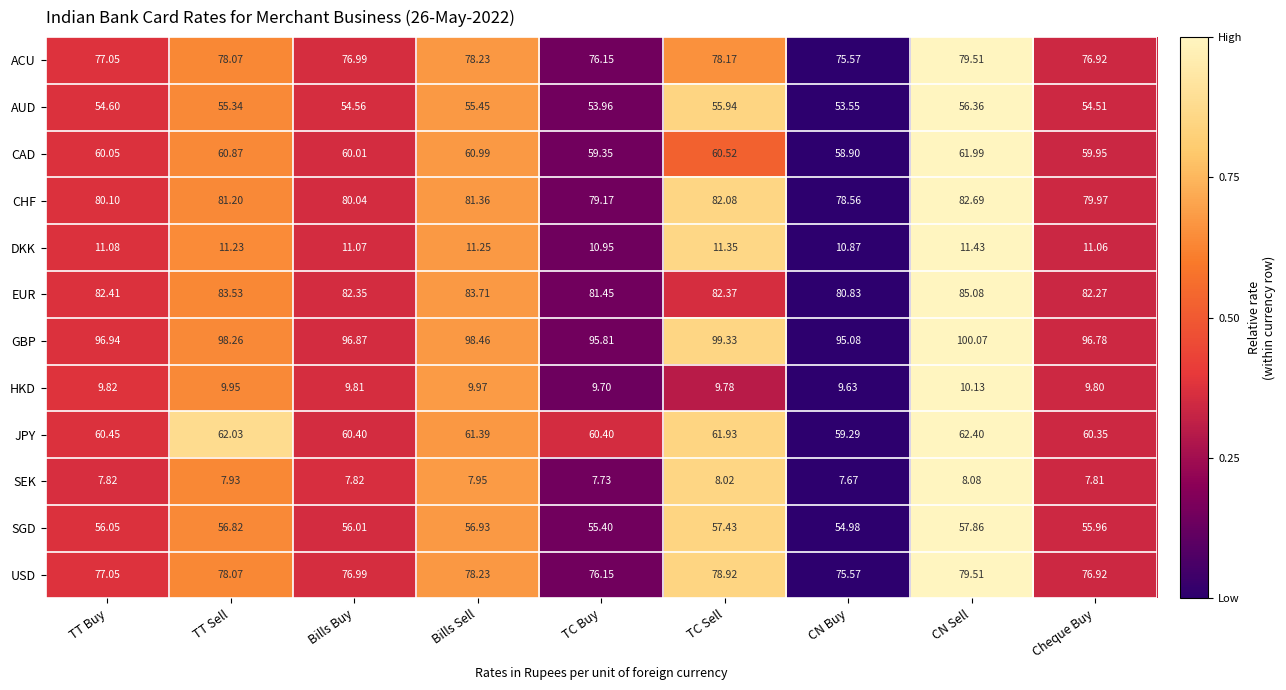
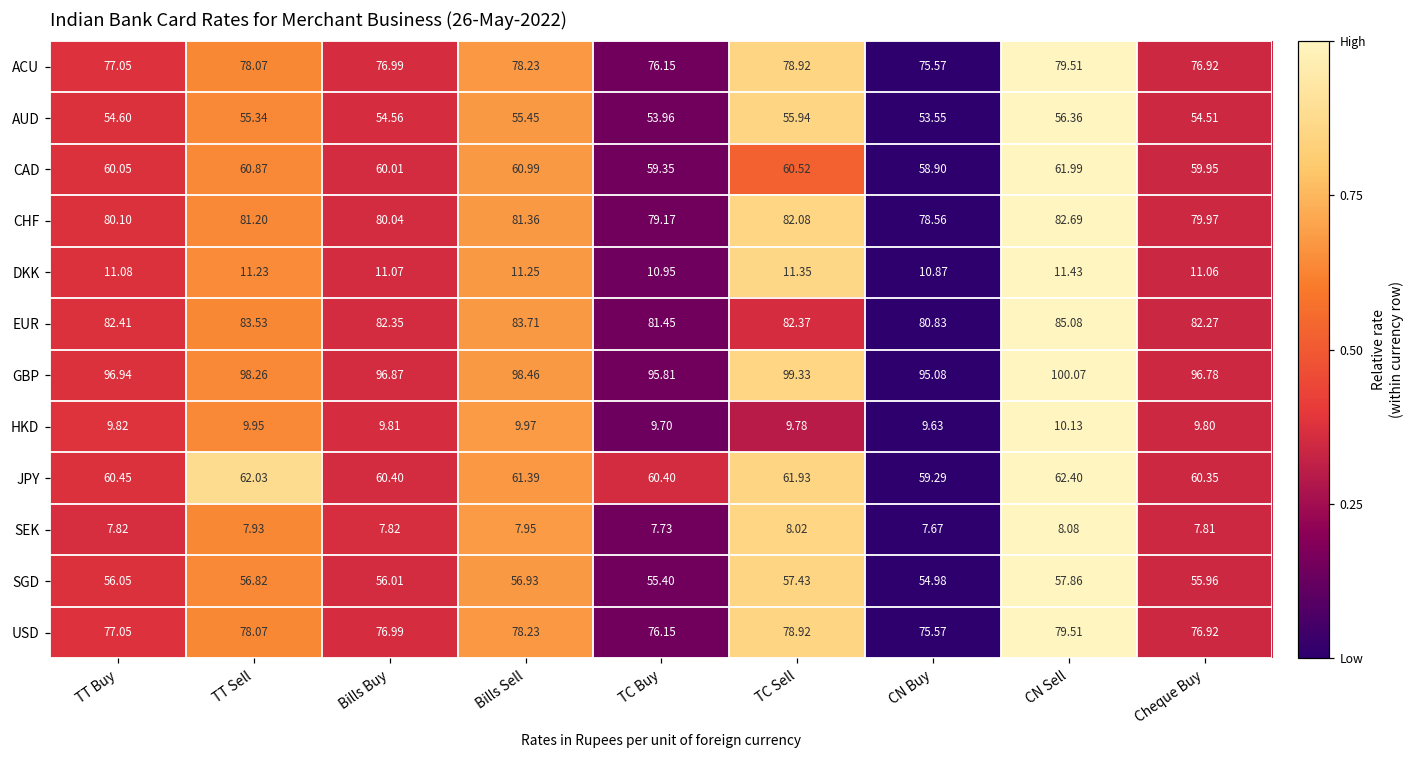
ACU, TC Sell: 78.17 -> 78.92
